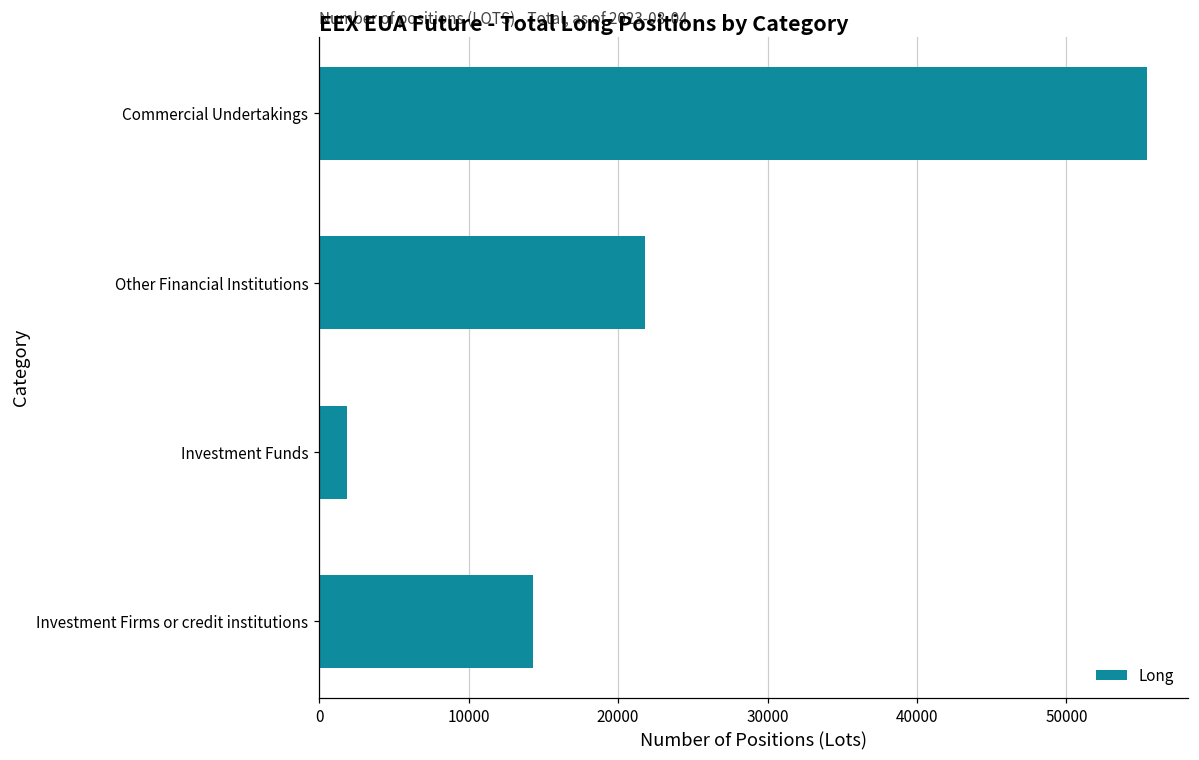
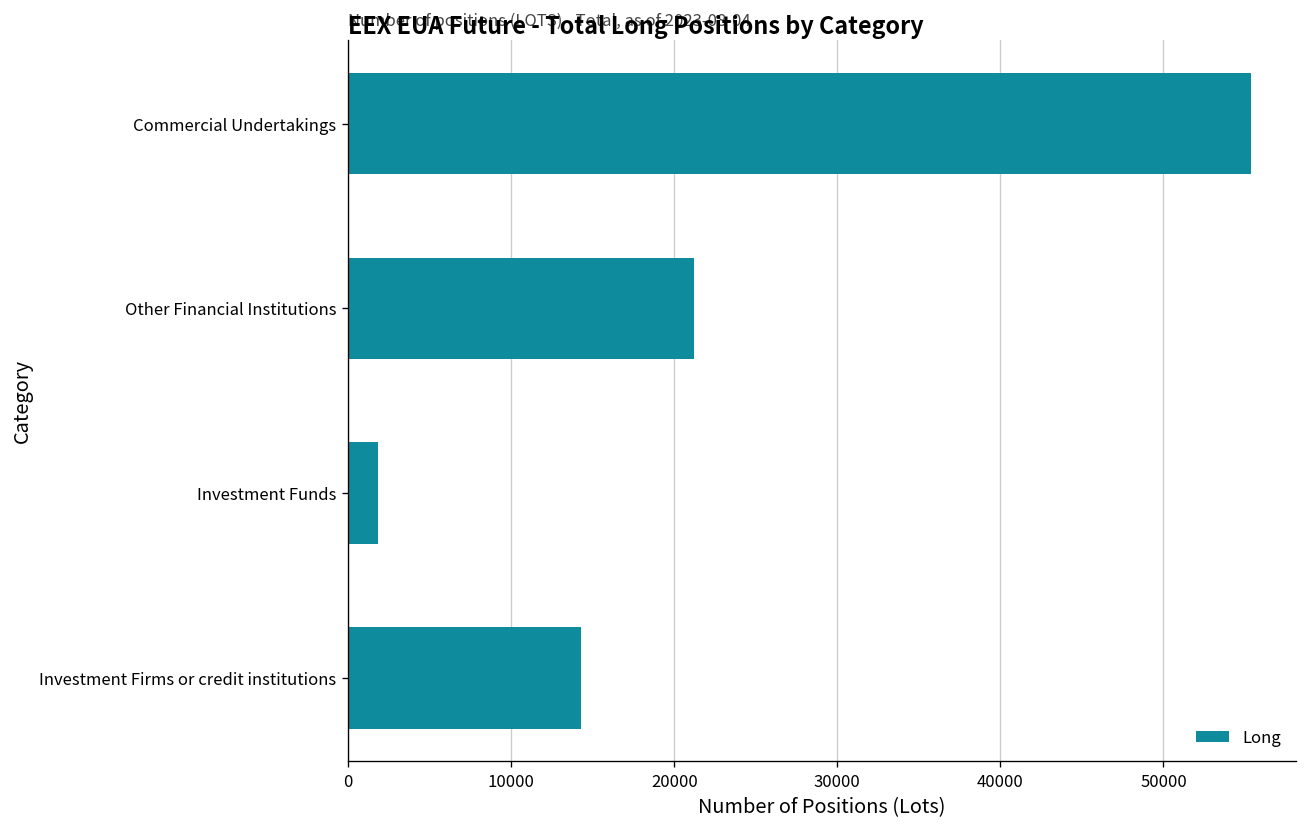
Other Financial Institutions: 21800 -> 21200
